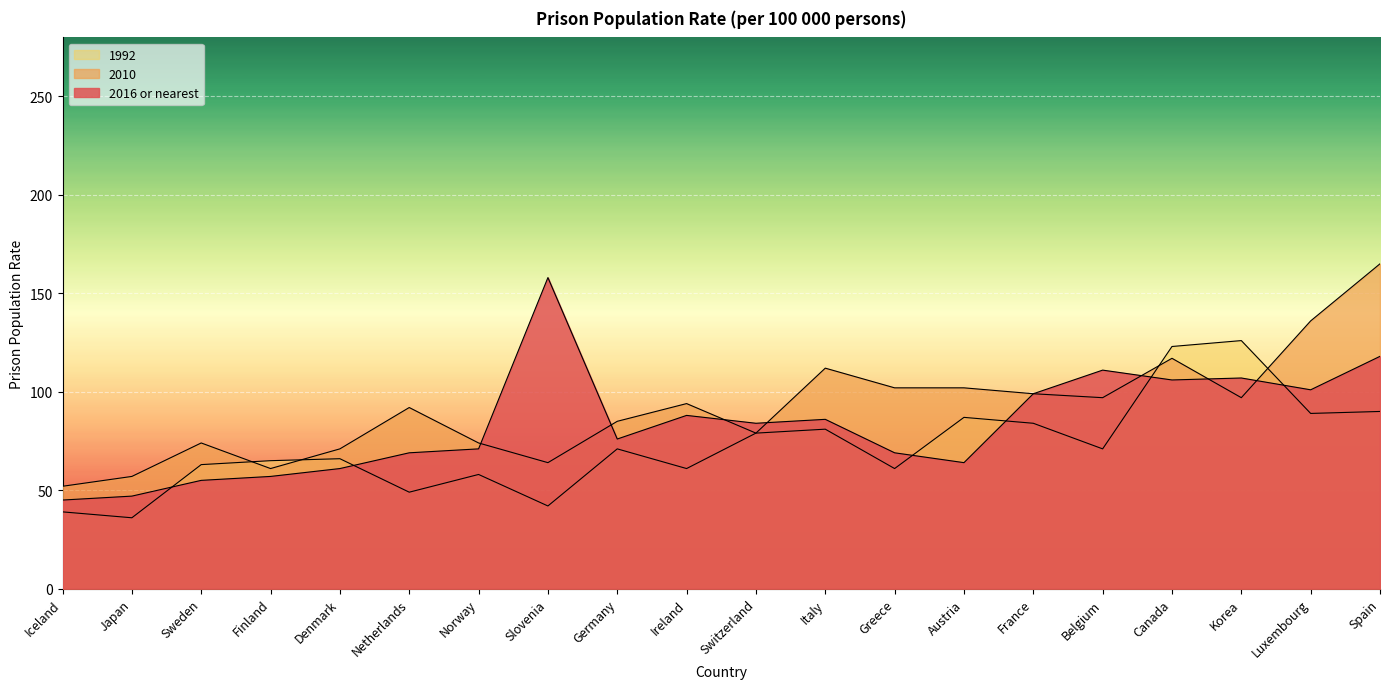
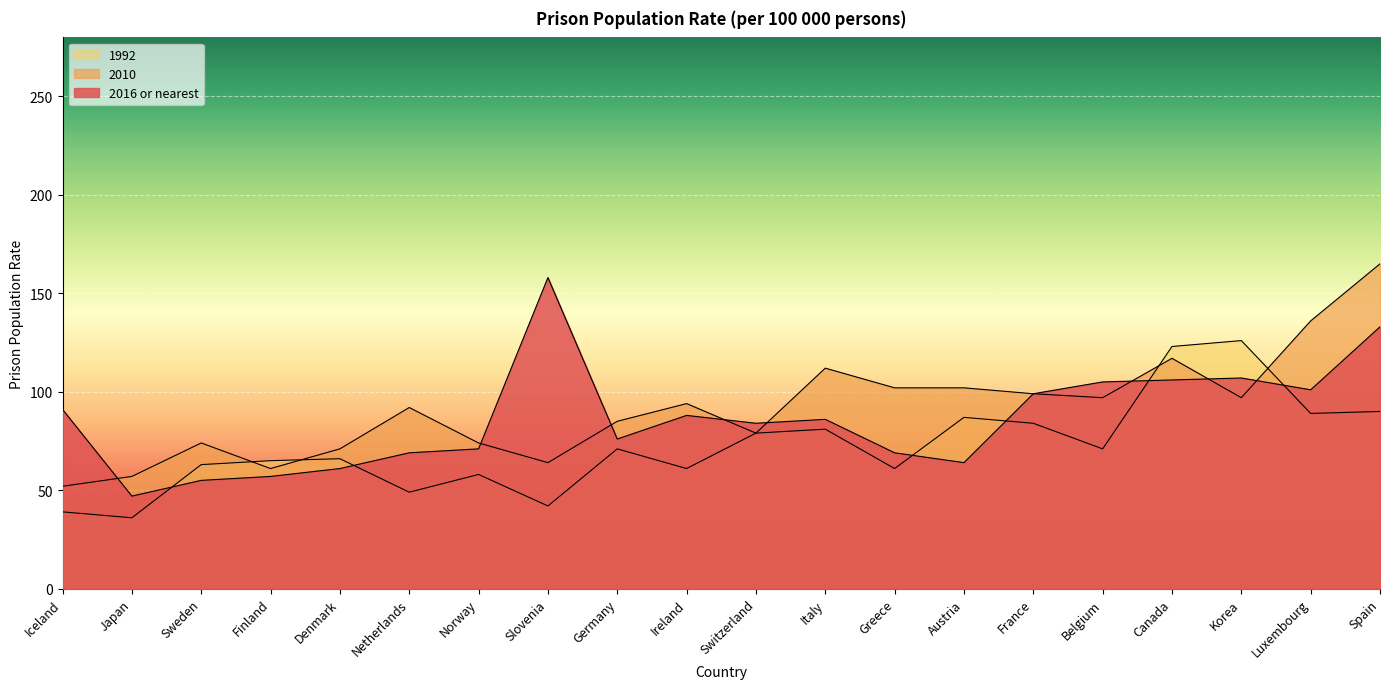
2016 or nearest, Iceland: 45 -> 91
2016 or nearest, Belgium: 111 -> 105
2016 or nearest, Spain: 118 -> 133
